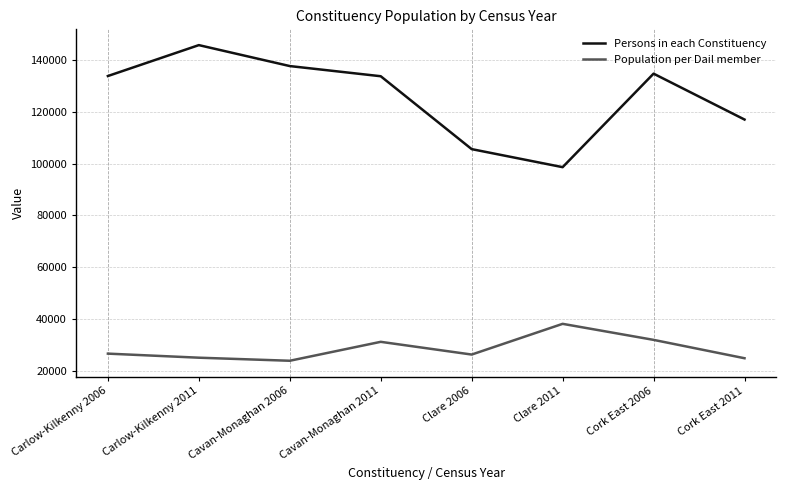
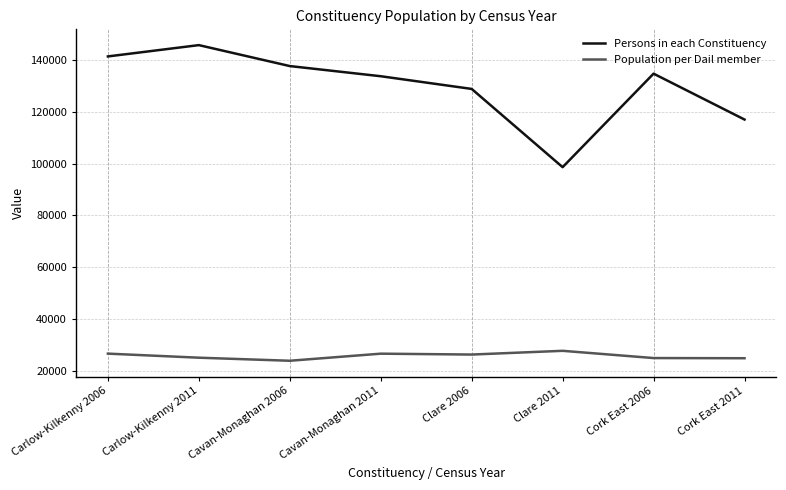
Persons in each Constituency, Carlow-Kilkenny 2006: 134000 -> 141000
Population per Dail member, Cavan-Monaghan 2011: 31000 -> 27000
Persons in each Constituency, Clare 2006: 106000 -> 129000
Population per Dail member, Clare 2011: 38000 -> 28000
Population per Dail member, Cork East 2006: 32000 -> 25000
